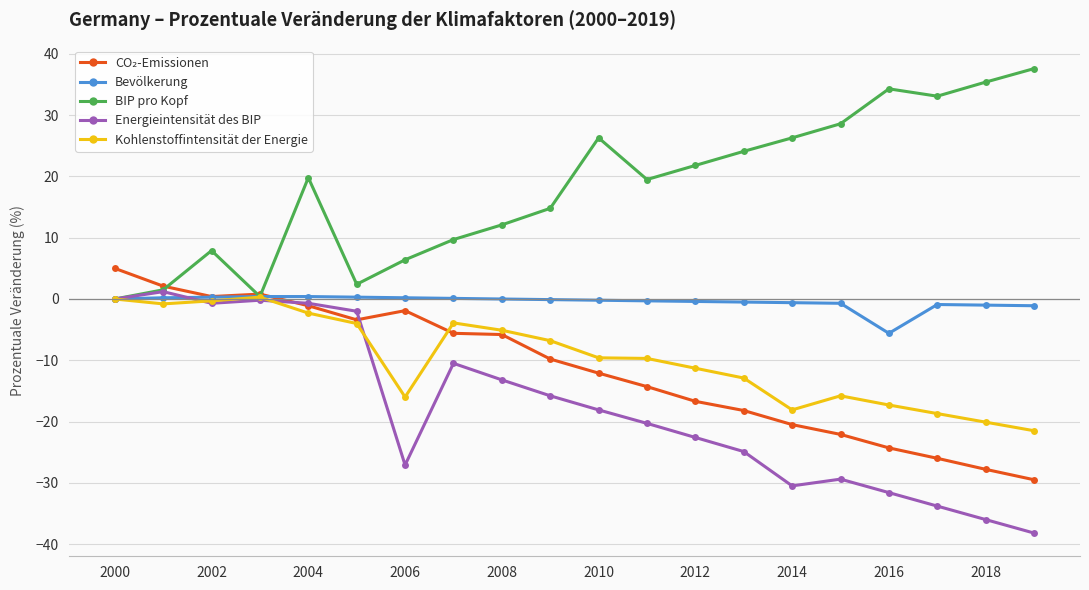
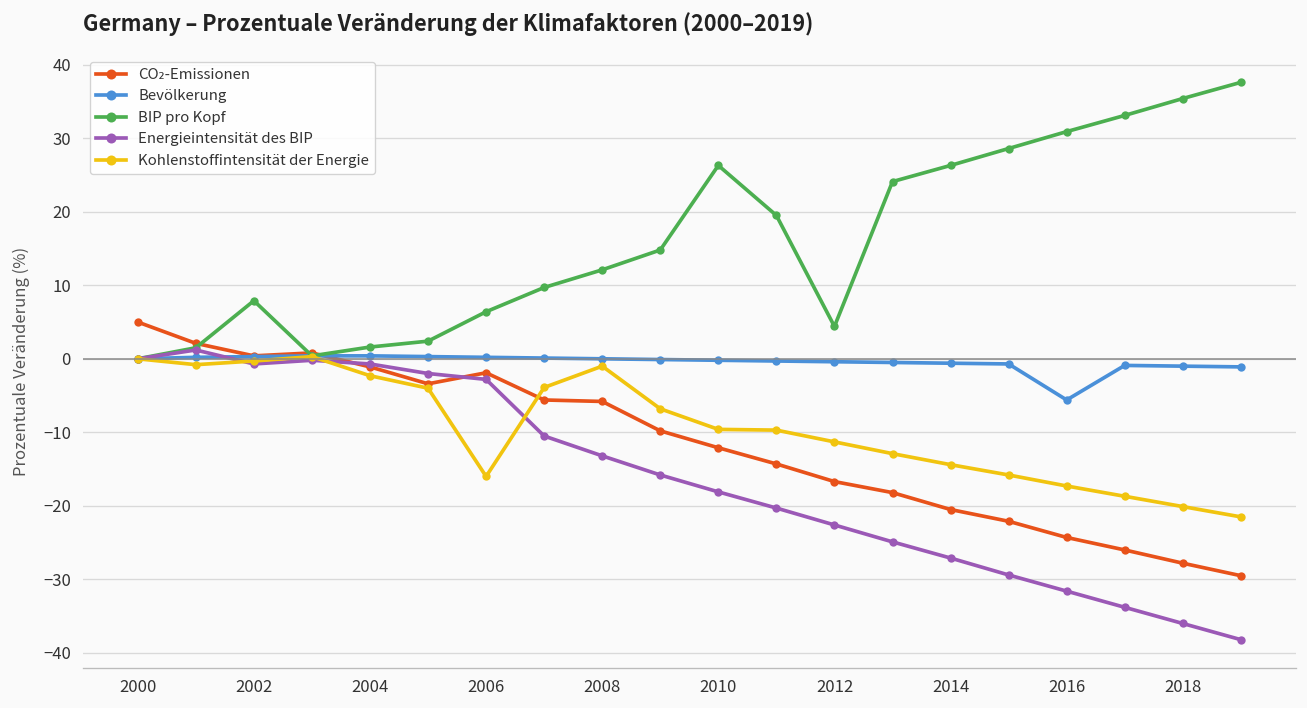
BIP pro Kopf, 2004: 20 -> 2
Energieintensität des BIP, 2006: -27 -> -3
Kohlenstoffintensität der Energie, 2008: -5 -> -1
BIP pro Kopf, 2012: 22 -> 4
Energieintensität des BIP, 2014: -31 -> -27
Kohlenstoffintensität der Energie, 2014: -18 -> -14
BIP pro Kopf, 2016: 34 -> 31
